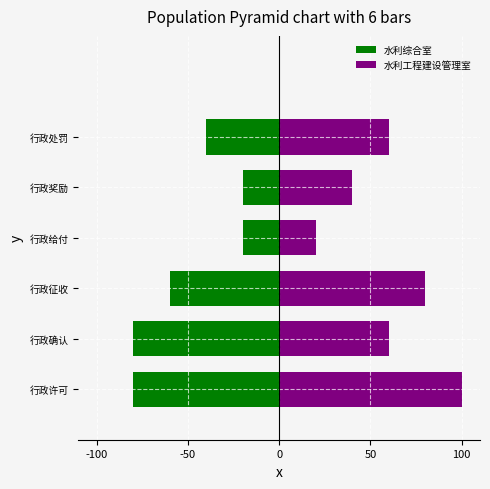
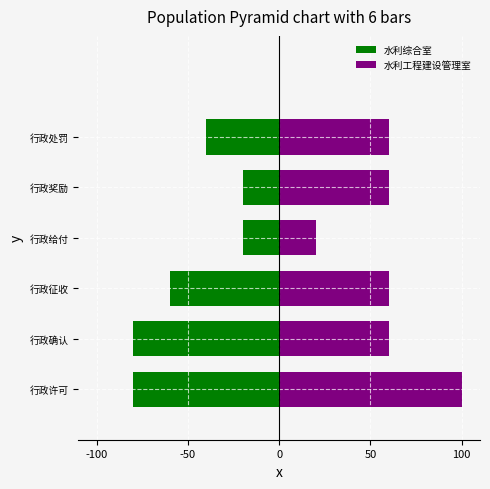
水利工程建设管理室, 行政奖励: 40 -> 60
水利工程建设管理室, 行政征收: 80 -> 60
